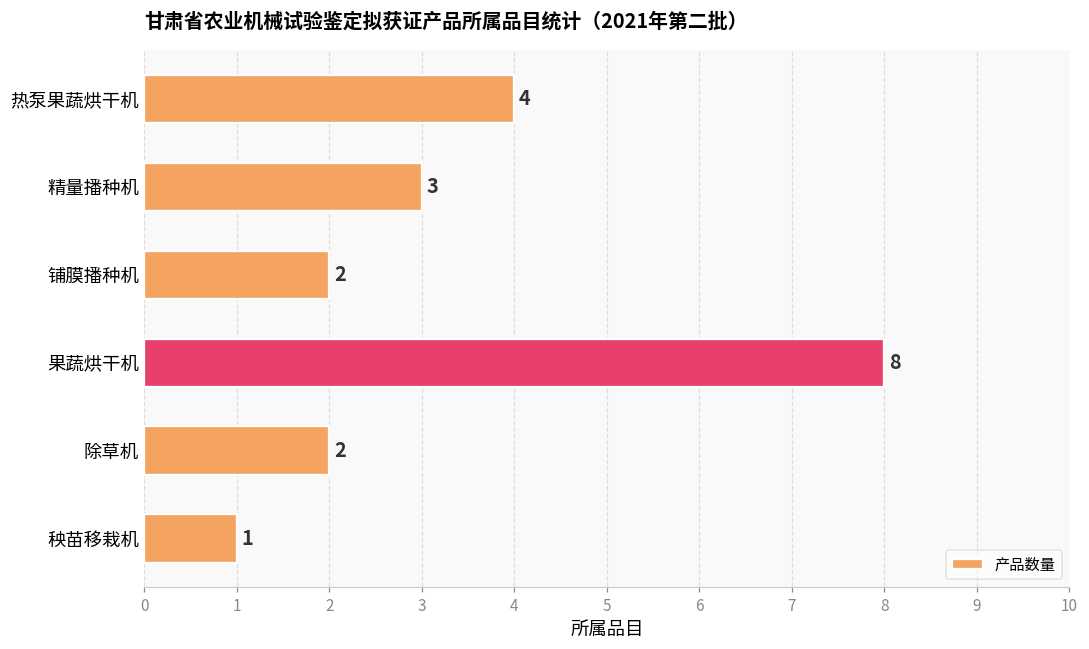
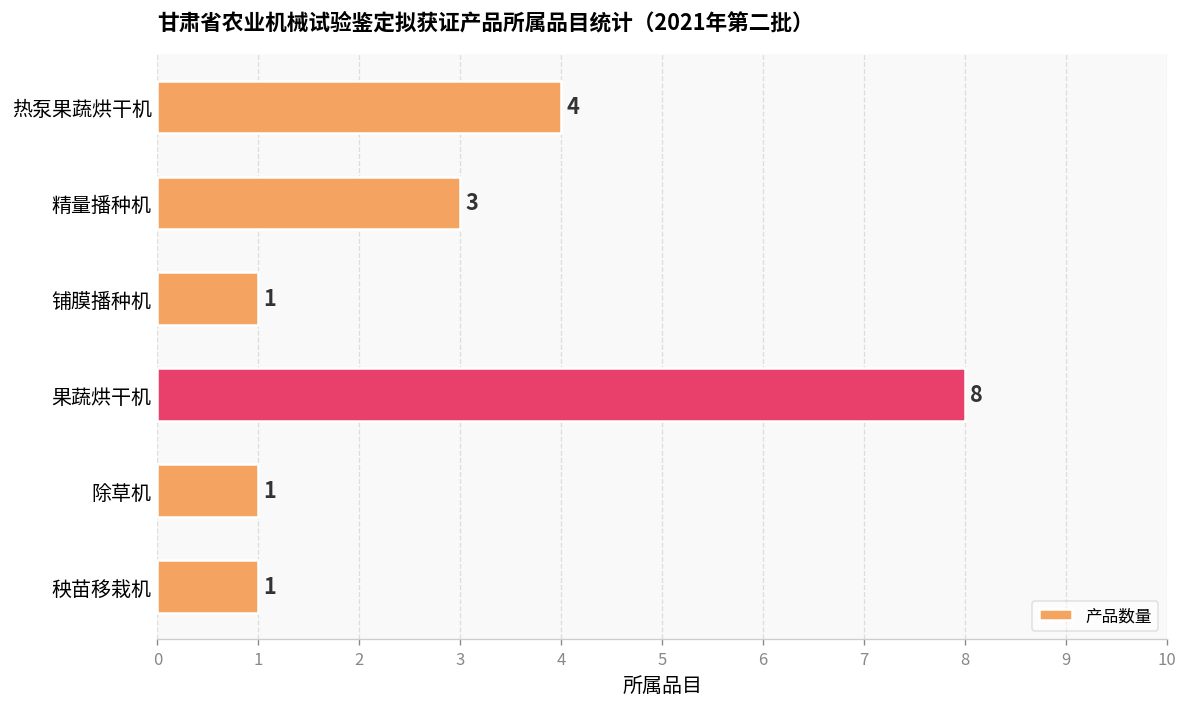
铺膜播种机: 2 -> 1
除草机: 2 -> 1
